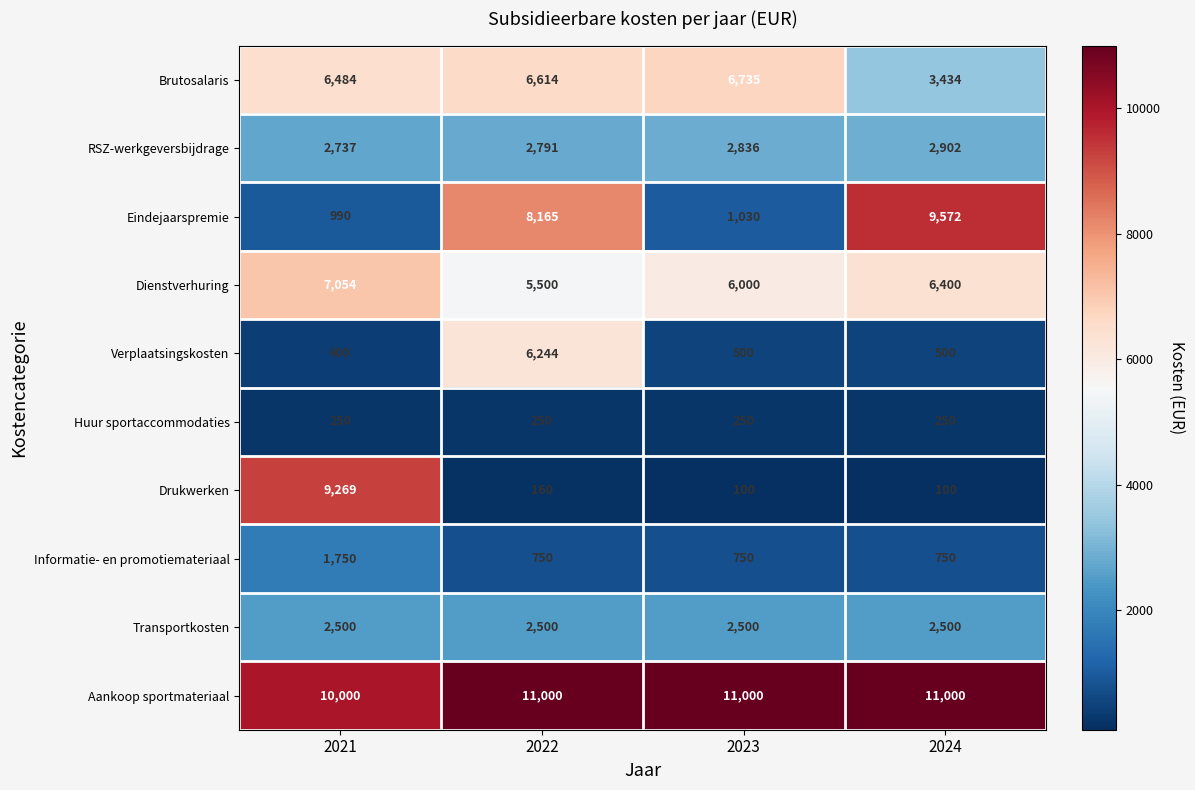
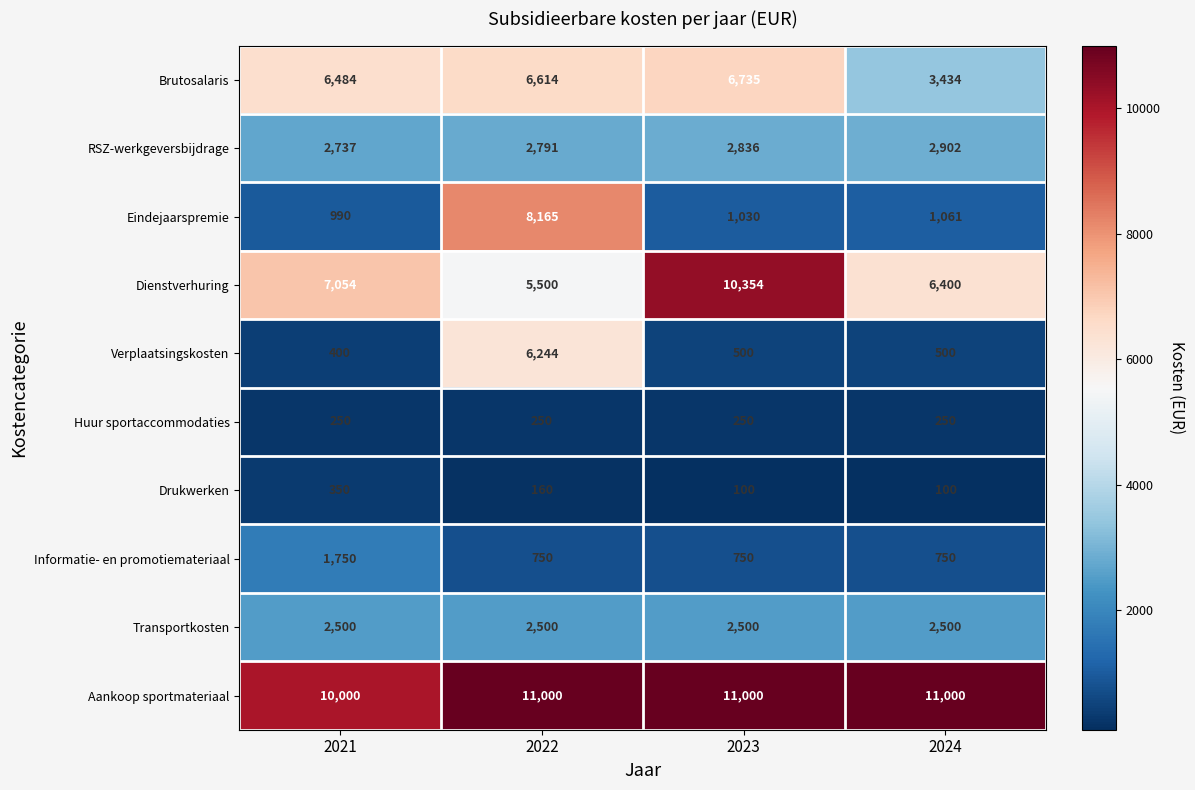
Eindejaarspremie, 2024: 9,572 -> 1,061
Dienstverhuring, 2023: 6,000 -> 10,354
Drukwerken, 2021: 9,269 -> 350
